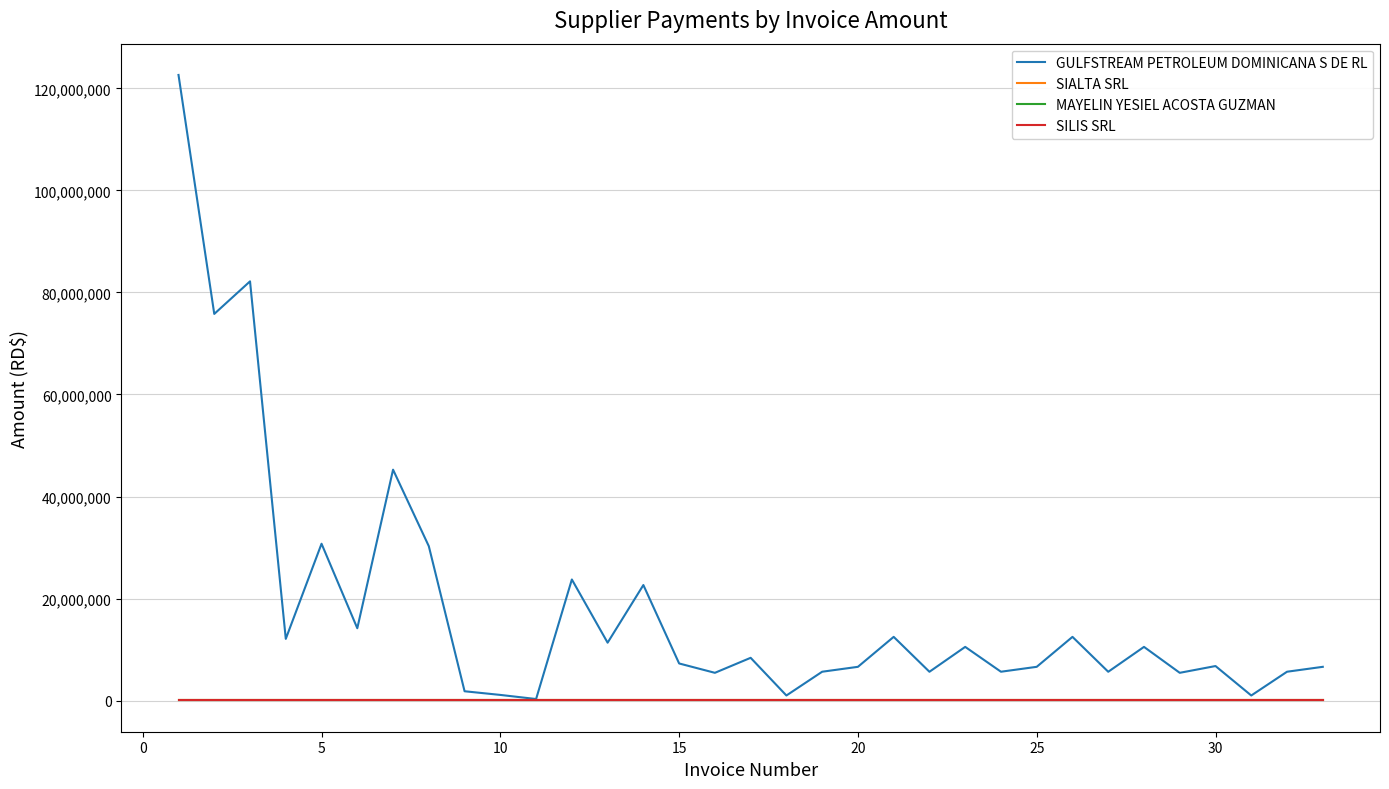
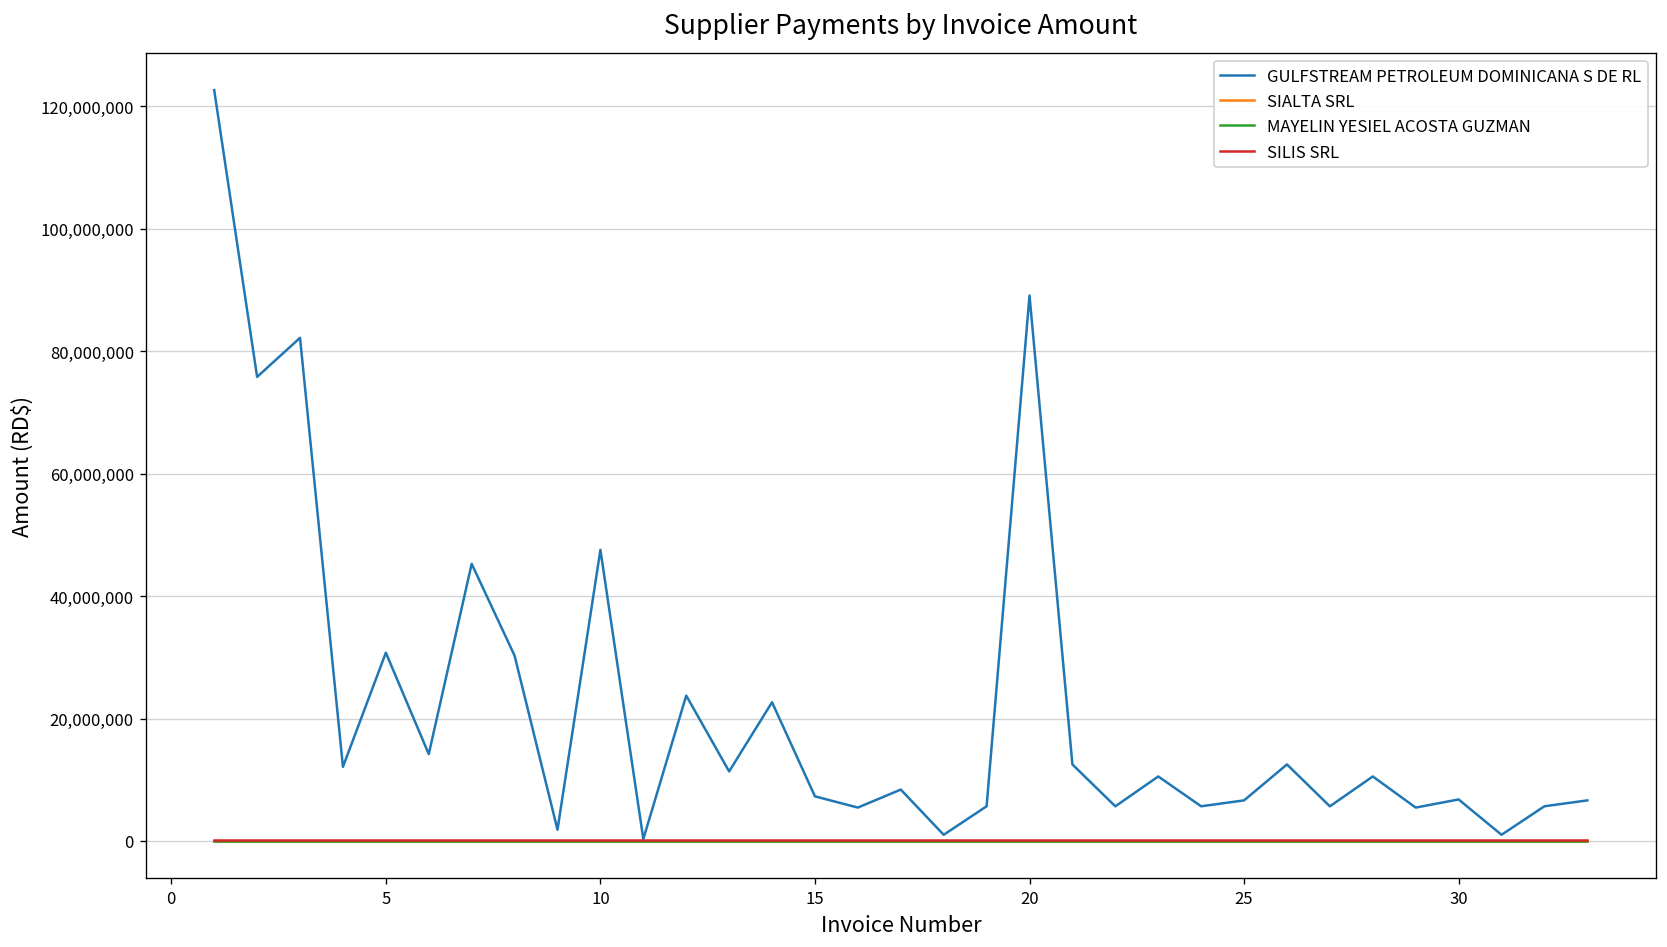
GULFSTREAM PETROLEUM DOMINICANA S DE RL, 10: 1,000,000 -> 48,000,000
GULFSTREAM PETROLEUM DOMINICANA S DE RL, 20: 7,000,000 -> 89,000,000
